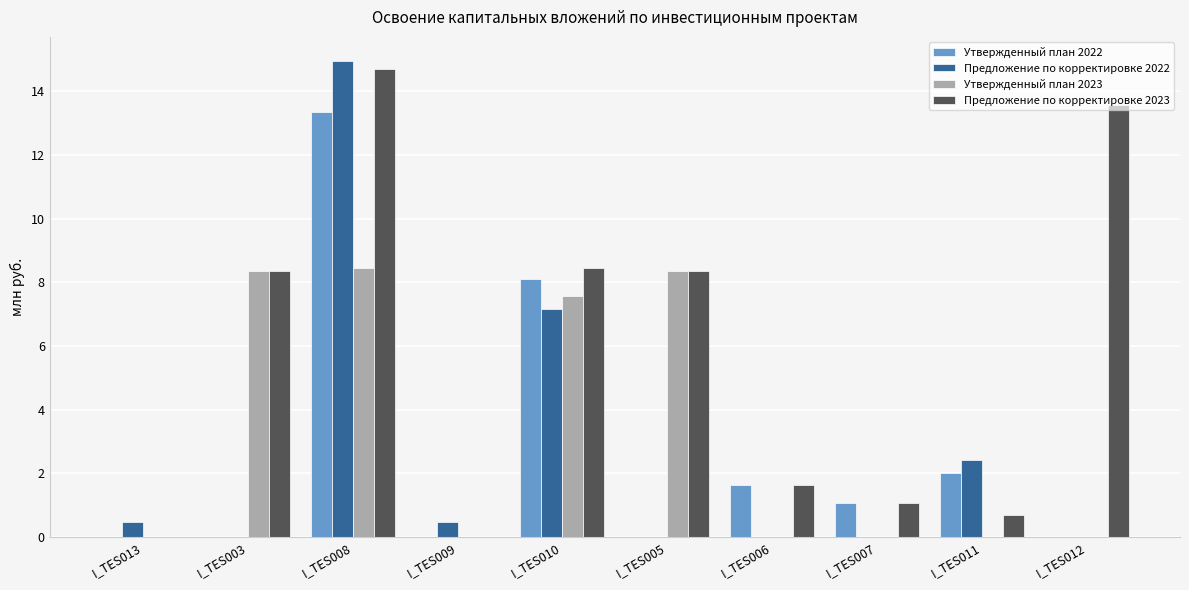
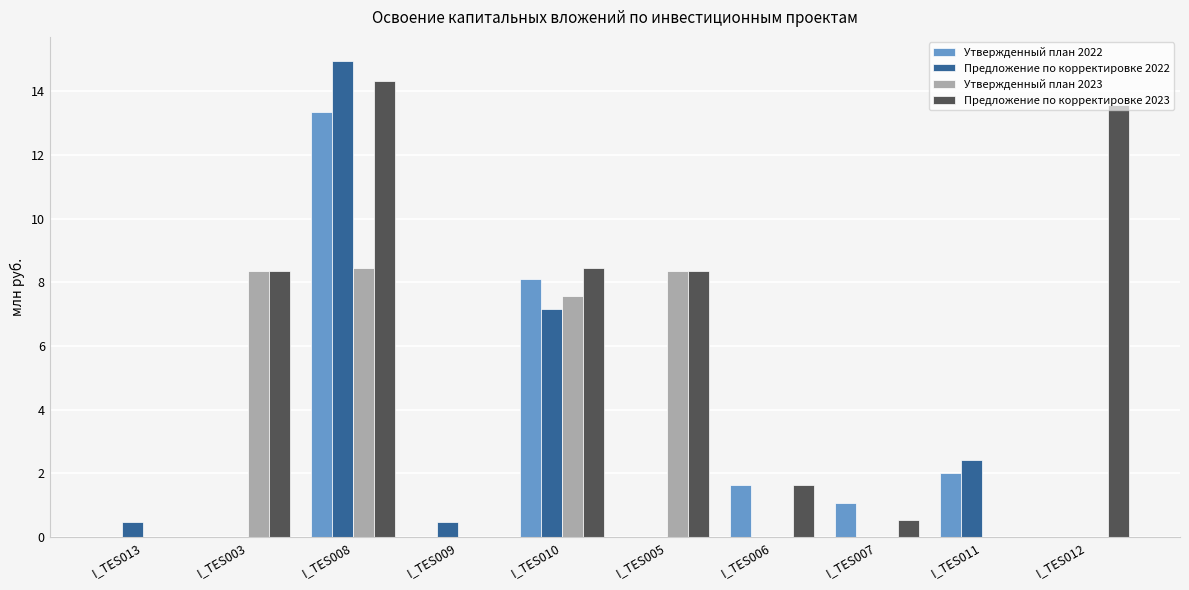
Предложение по корректировке 2023, I_TES008: 14.7 -> 14.3
Предложение по корректировке 2023, I_TES007: 1.1 -> 0.5
Предложение по корректировке 2023, I_TES011: 0.7 -> 0.0
